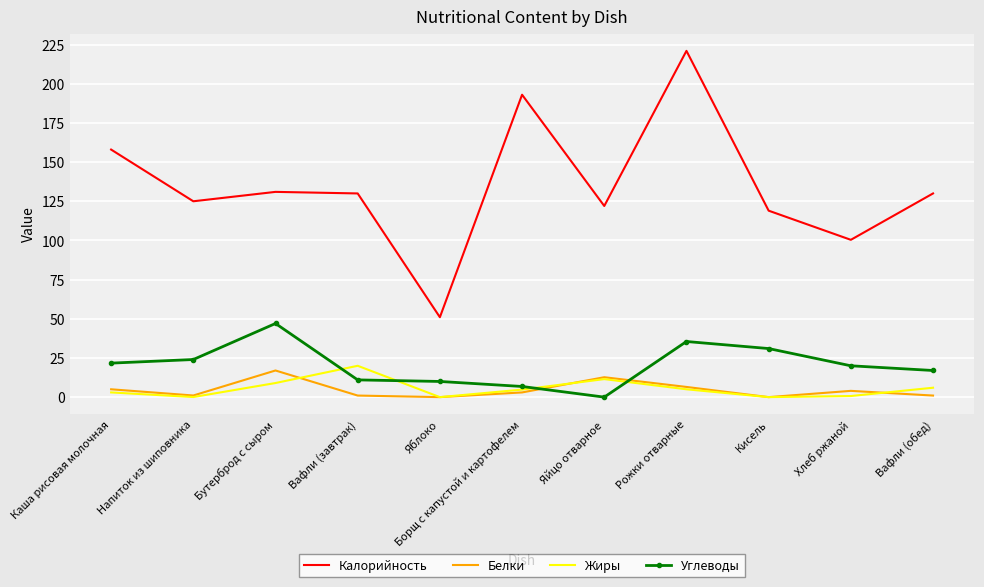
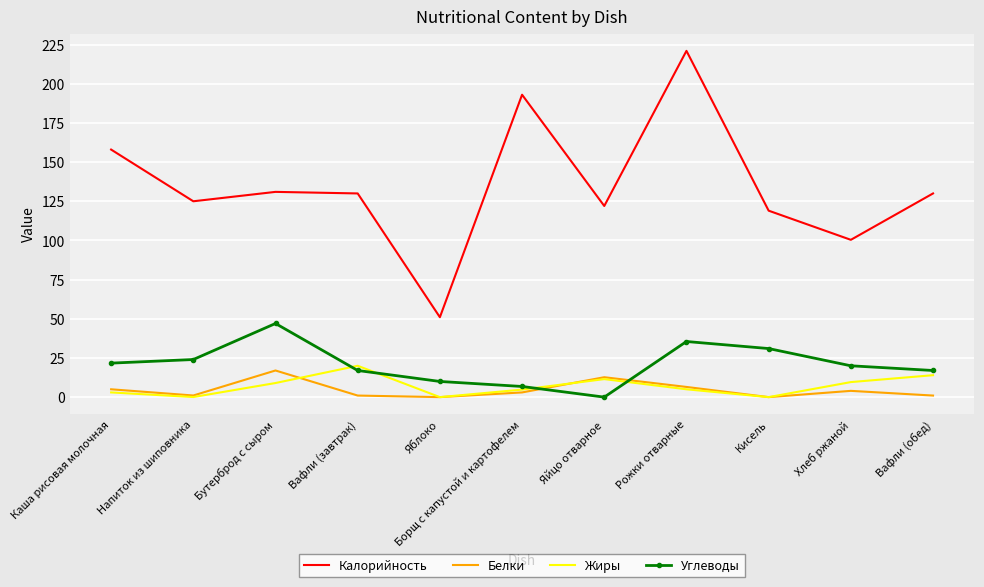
Углеводы, Вафли (завтрак): 11 -> 17
Жиры, Хлеб ржаной: 1 -> 10
Жиры, Вафли (обед): 6 -> 14
